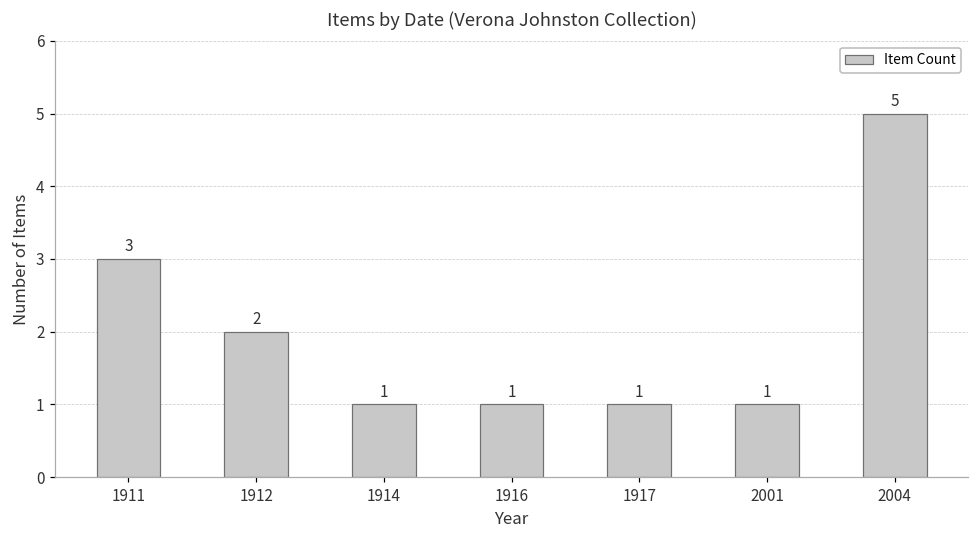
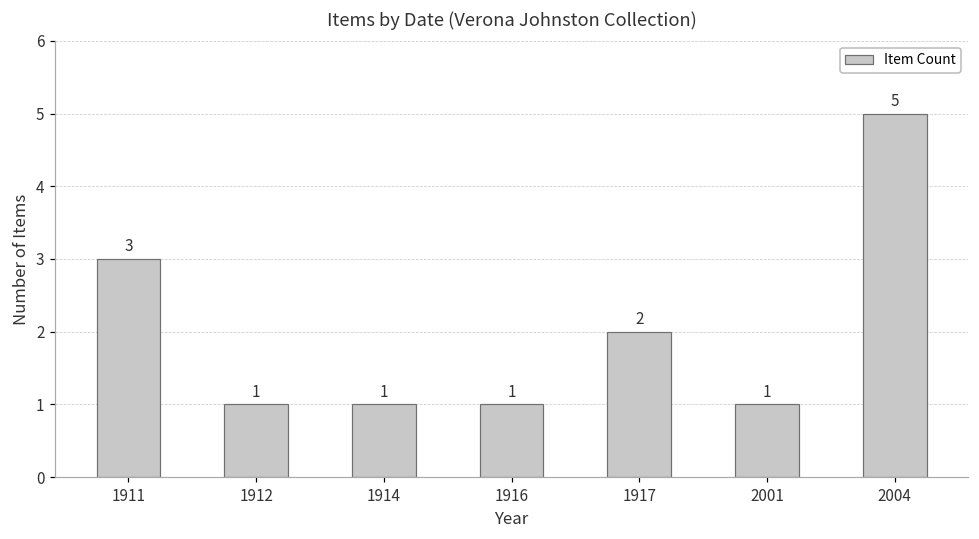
1912: 2 -> 1
1917: 1 -> 2
